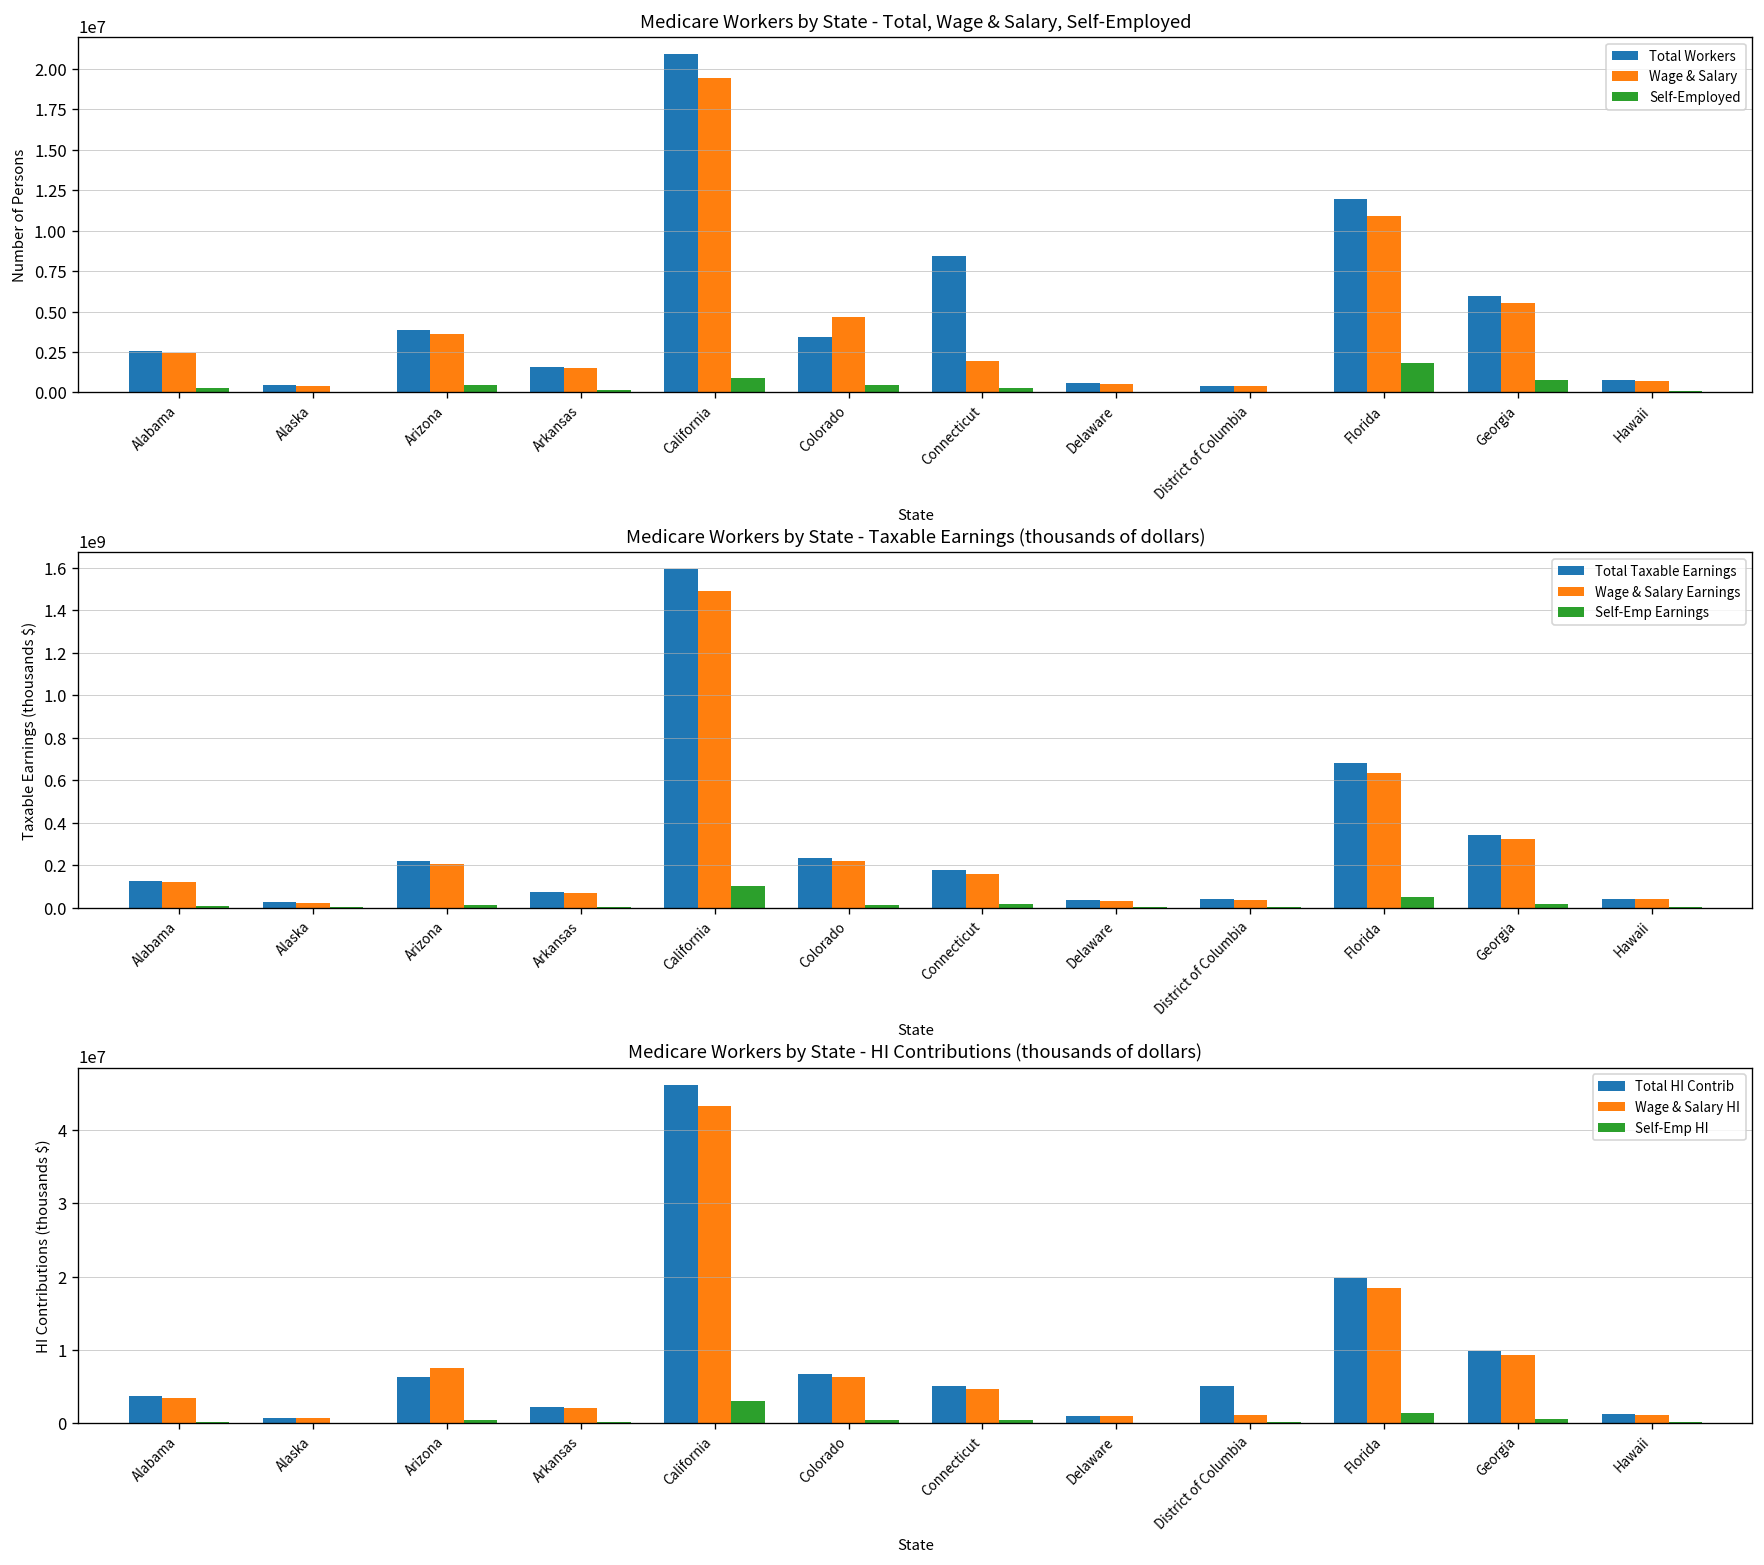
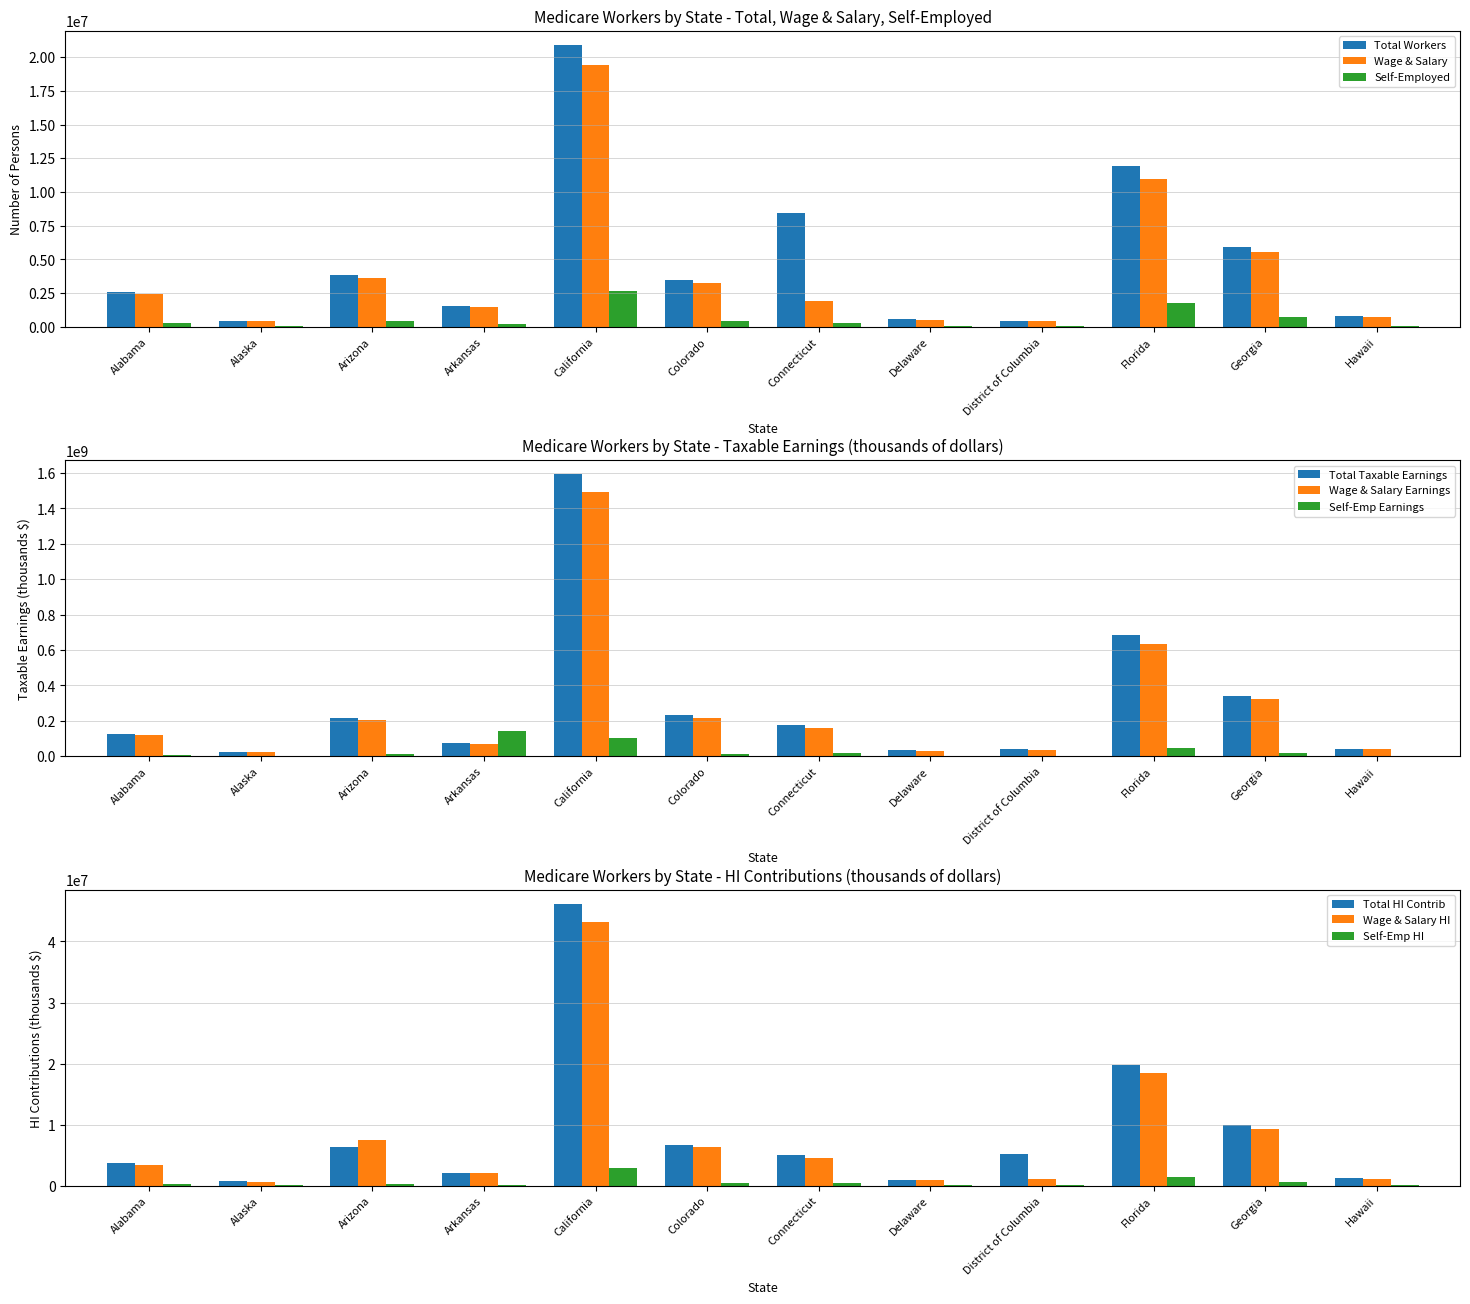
Medicare Workers by State - Total, Wage & Salary, Self-Employed, Self-Employed, California: 900000 -> 2700000
Medicare Workers by State - Total, Wage & Salary, Self-Employed, Wage & Salary, Colorado: 4600000 -> 3200000
Medicare Workers by State - Taxable Earnings (thousands of dollars), Self-Emp Earnings, Arkansas: 0 -> 150000000
